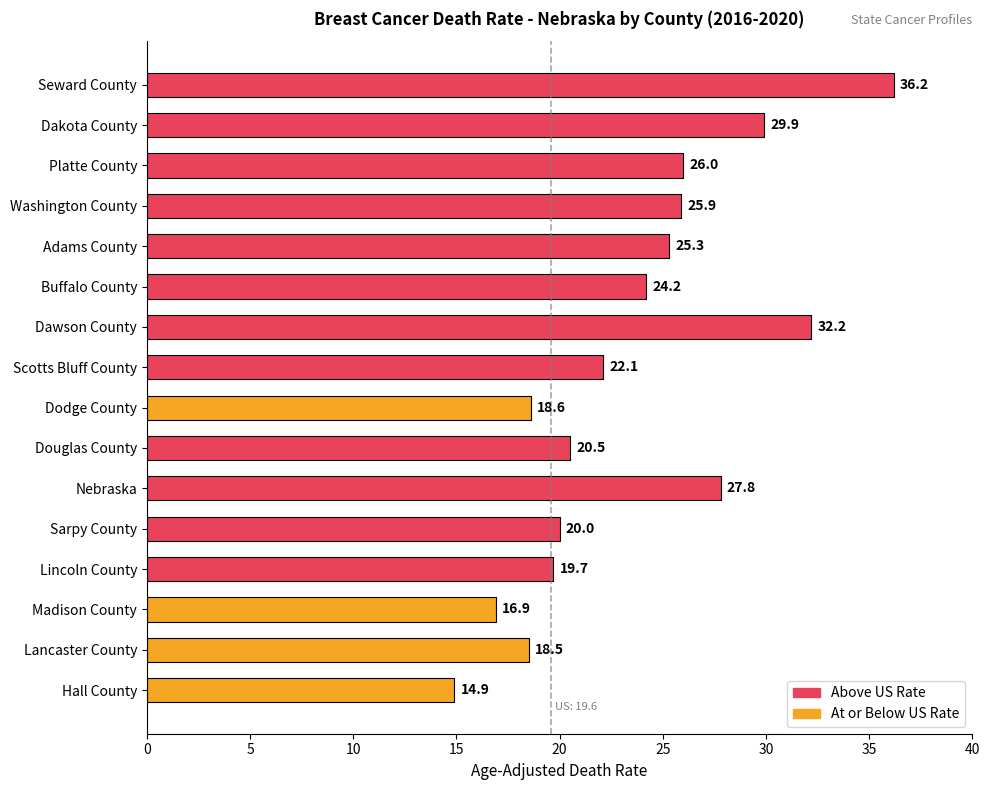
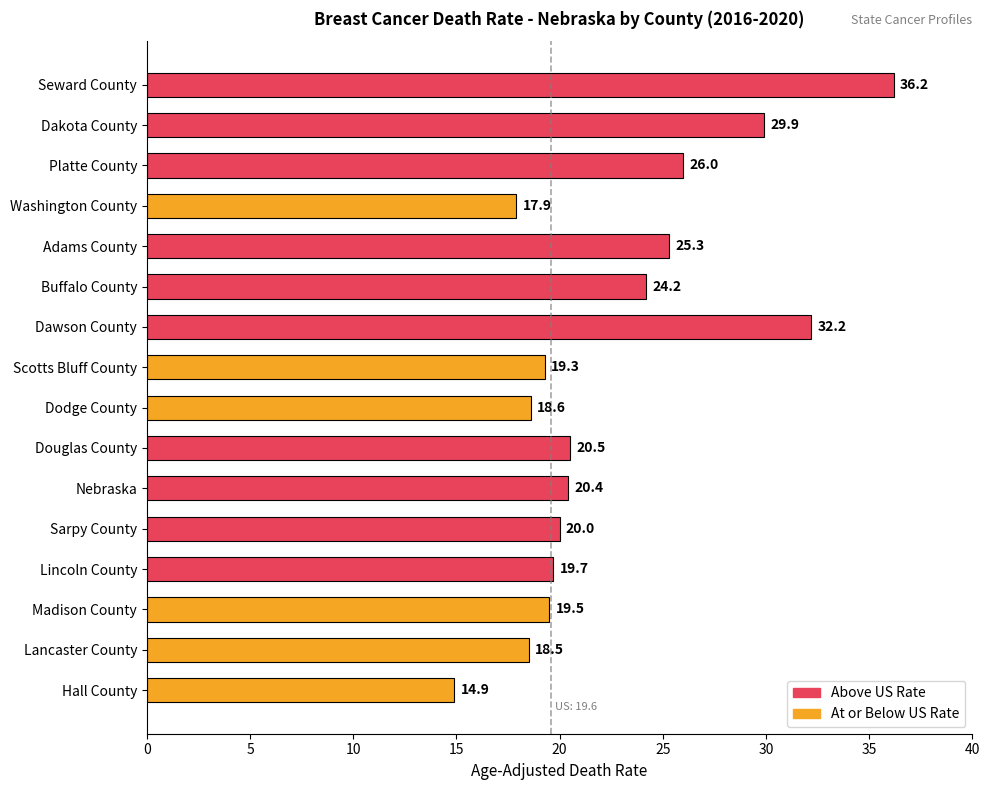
Washington County: 25.9 -> 17.9
Scotts Bluff County: 22.1 -> 19.3
Nebraska: 27.8 -> 20.4
Madison County: 16.9 -> 19.5
